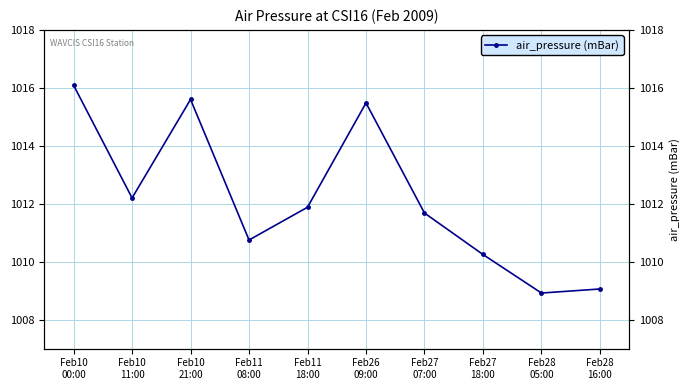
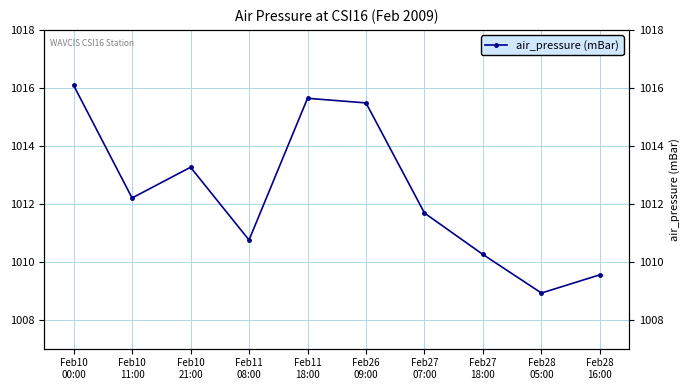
Feb10 21:00: 1015.6 -> 1013.3
Feb11 18:00: 1011.9 -> 1015.6
Feb28 16:00: 1009.1 -> 1009.6
